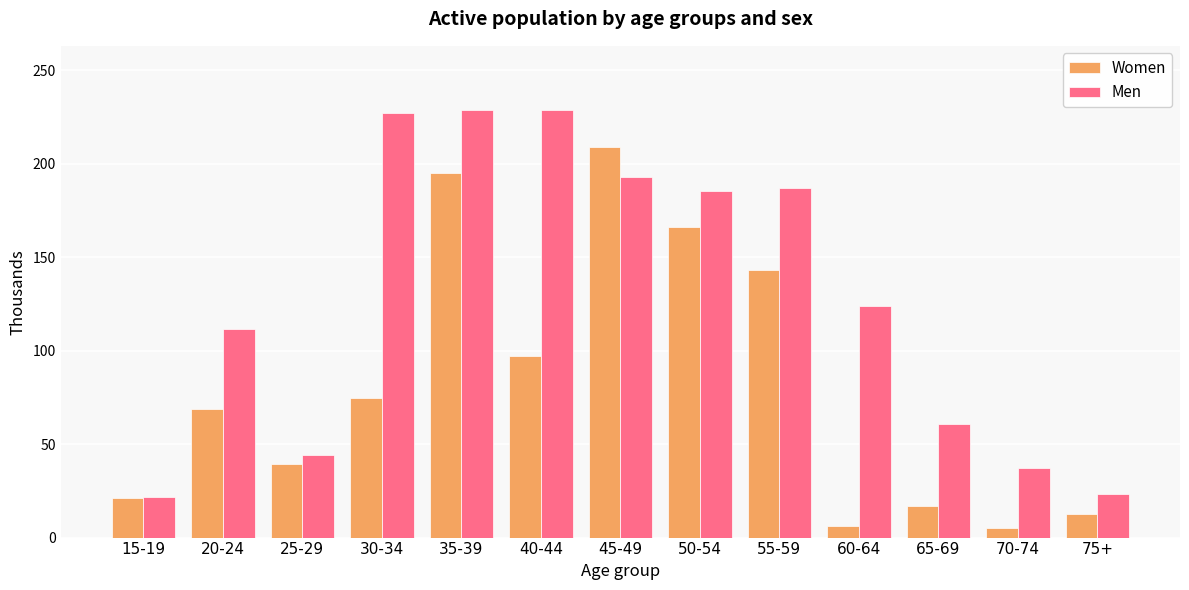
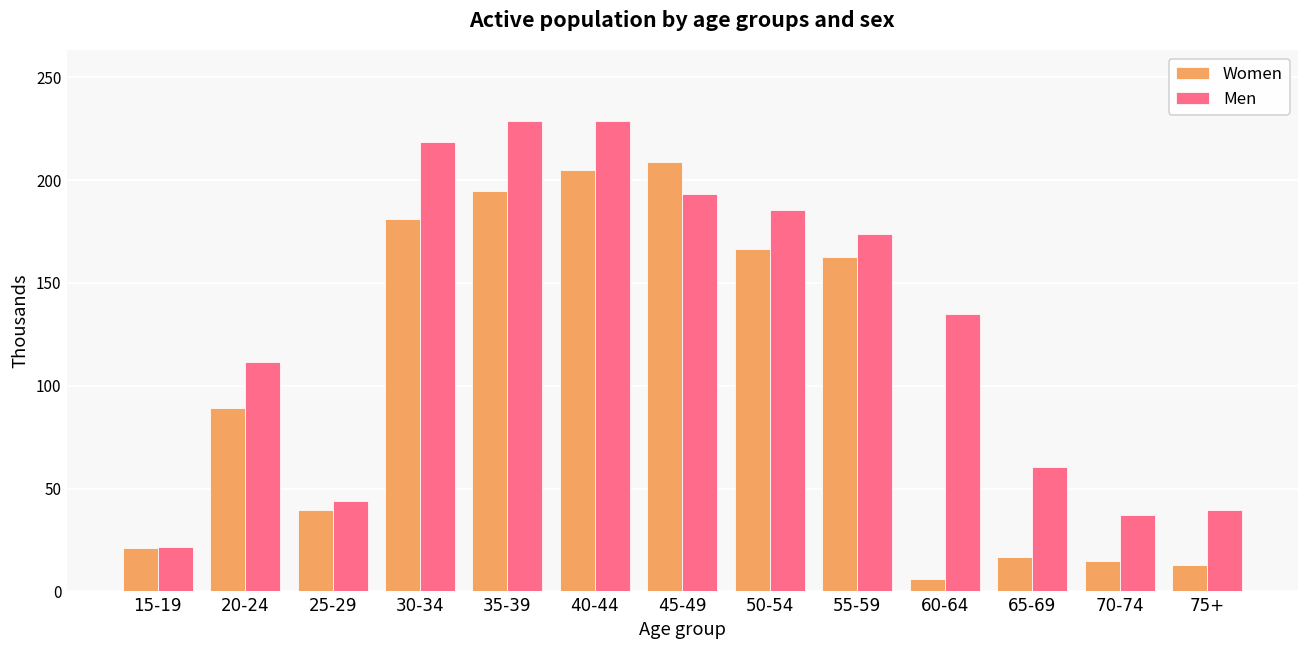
Women, 20-24: 69 -> 89
Women, 30-34: 75 -> 181
Men, 30-34: 227 -> 219
Women, 40-44: 97 -> 205
Women, 55-59: 143 -> 163
Men, 55-59: 187 -> 174
Men, 60-64: 124 -> 135
Women, 70-74: 5 -> 15
Men, 75+: 23 -> 40
